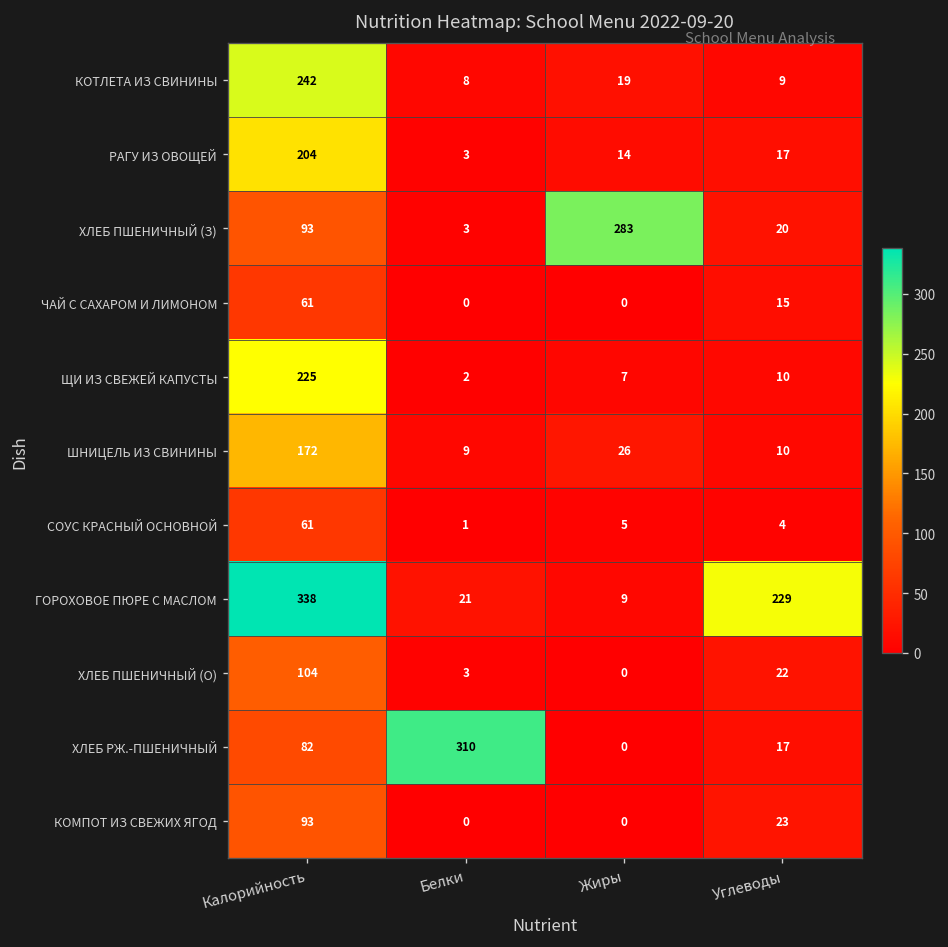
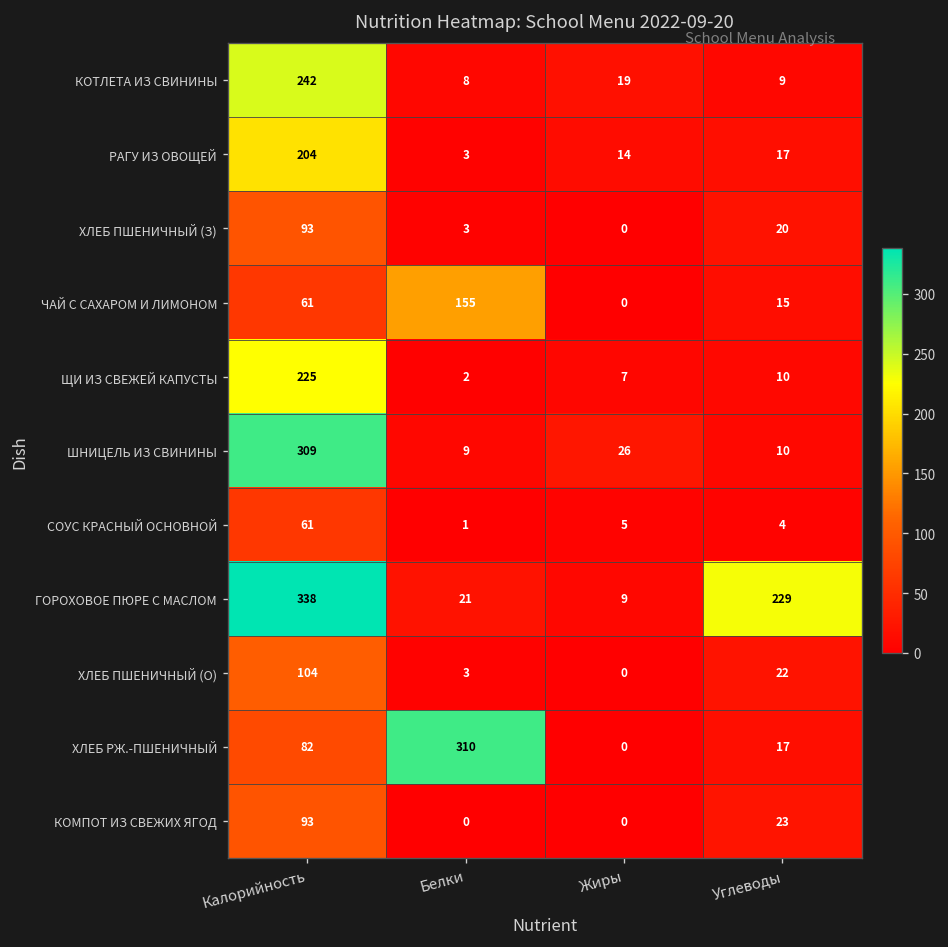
ХЛЕБ ПШЕНИЧНЫЙ (З), Жиры: 283 -> 0
ЧАЙ С САХАРОМ И ЛИМОНОМ, Белки: 0 -> 155
ШНИЦЕЛЬ ИЗ СВИНИНЫ, Калорийность: 172 -> 309
